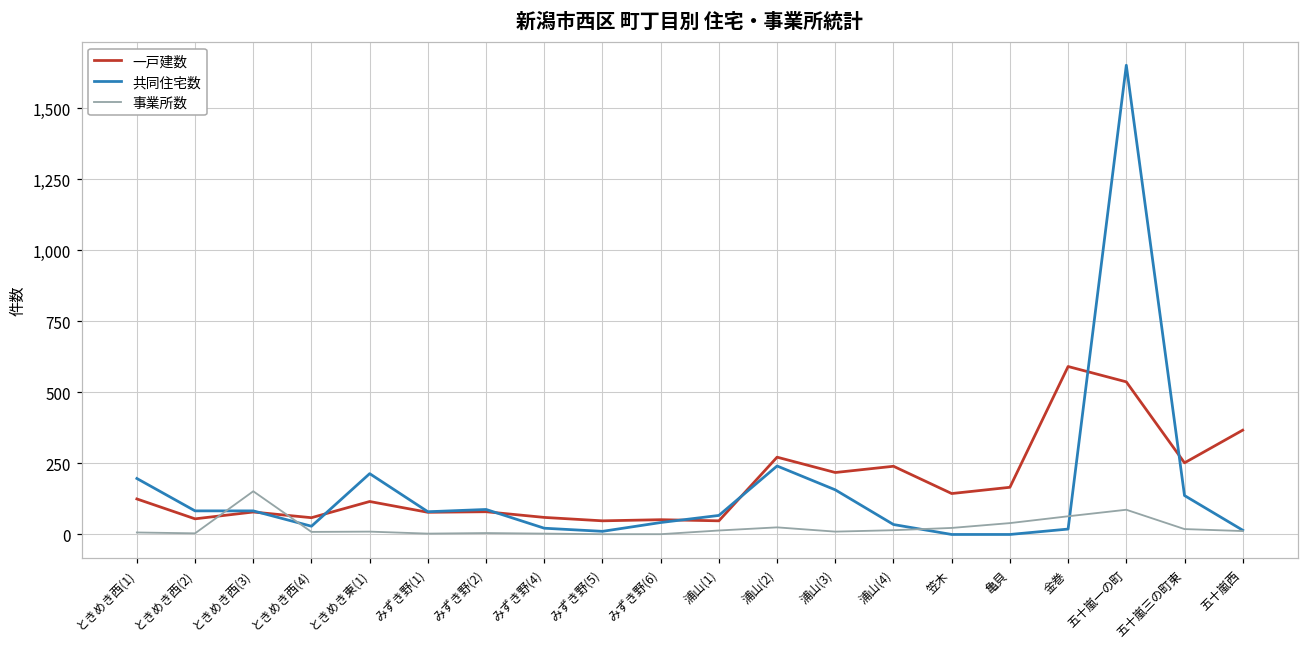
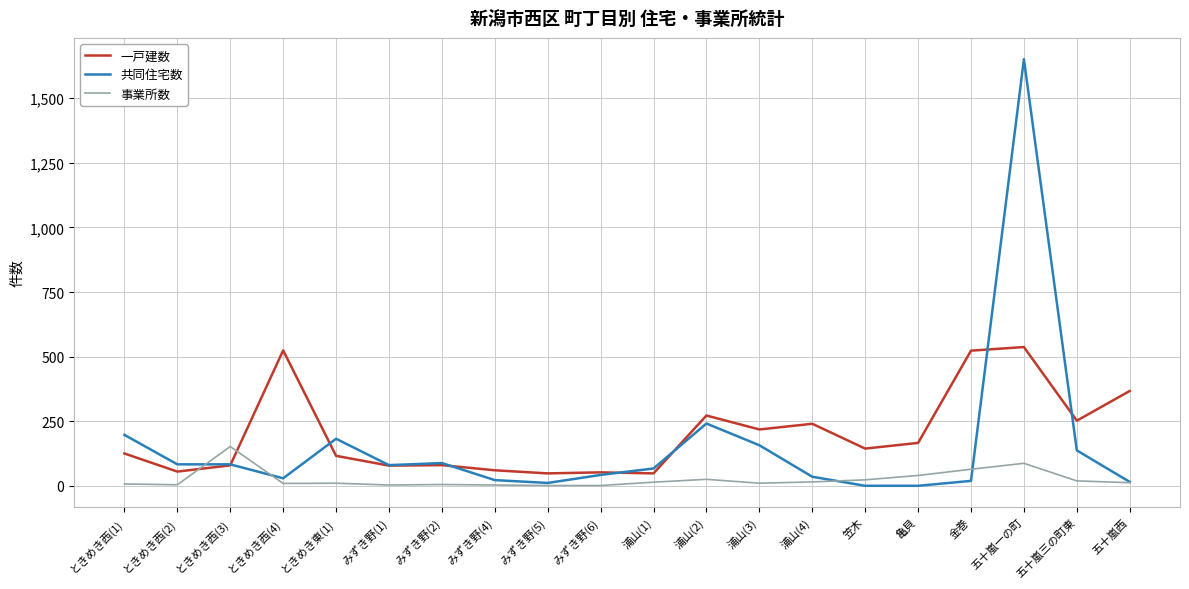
一戸建数, ときめき西(4): 60 -> 520
共同住宅数, ときめき東(1): 210 -> 180
一戸建数, 金巻: 590 -> 520
